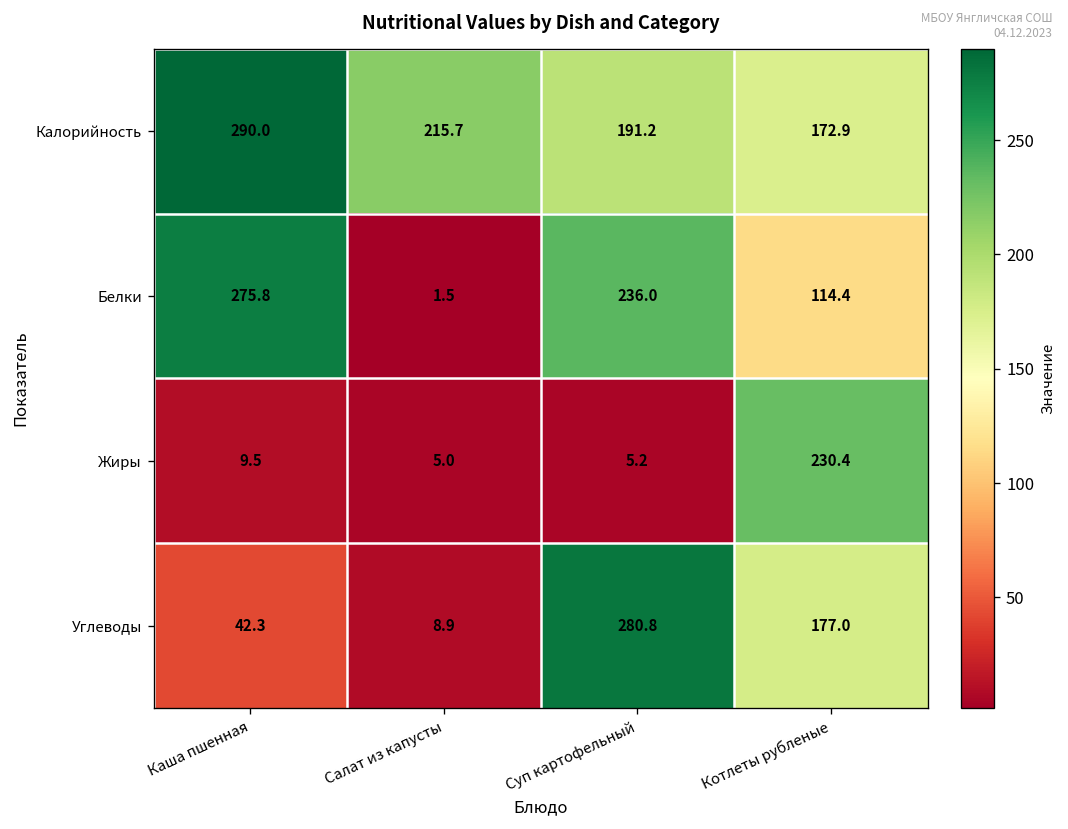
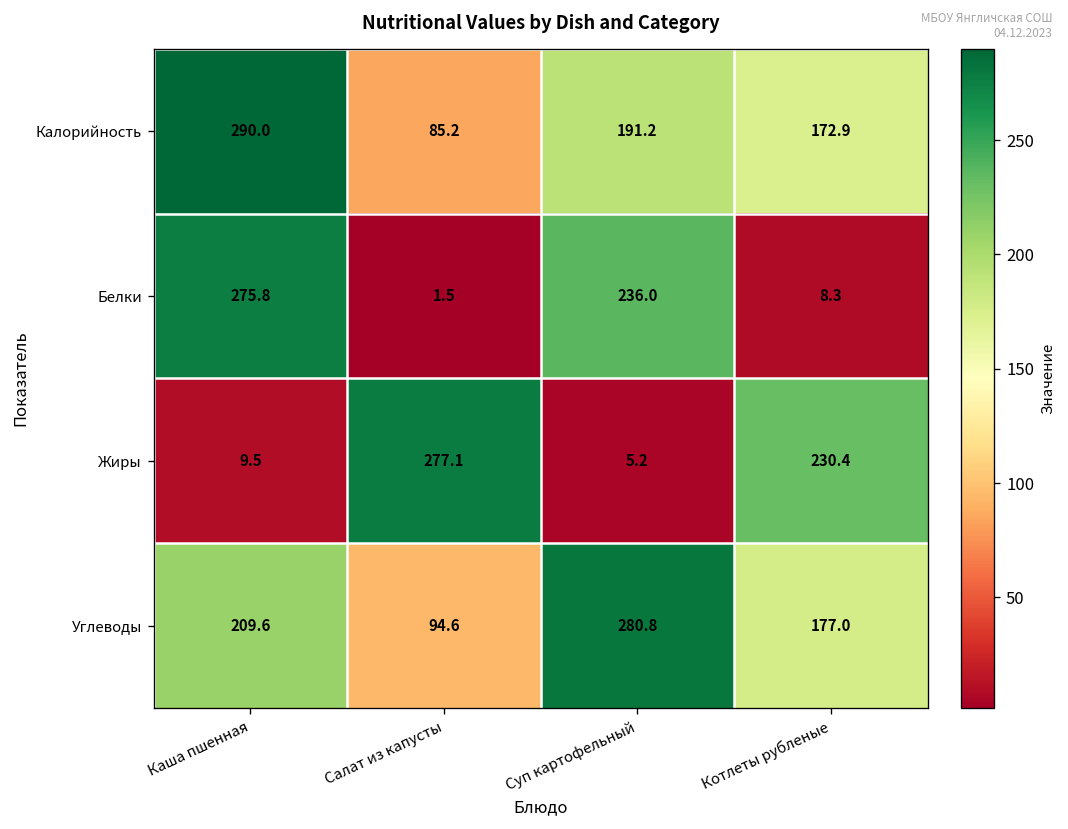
Калорийность, Салат из капусты: 215.7 -> 85.2
Белки, Котлеты рубленые: 114.4 -> 8.3
Жиры, Салат из капусты: 5.0 -> 277.1
Углеводы, Каша пшенная: 42.3 -> 209.6
Углеводы, Салат из капусты: 8.9 -> 94.6
